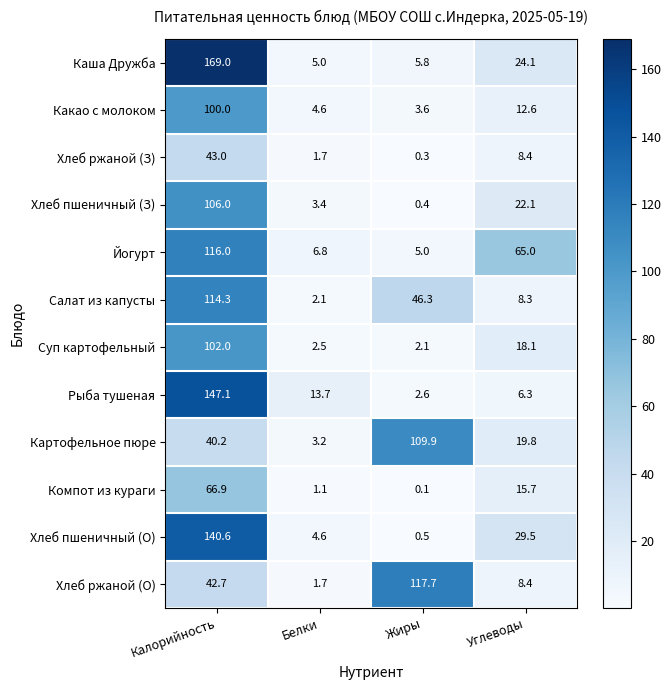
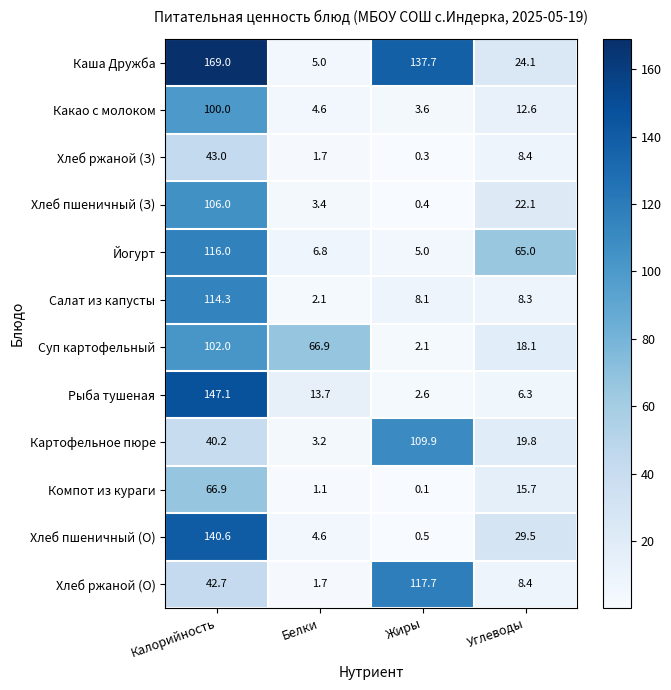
Каша Дружба, Жиры: 5.8 -> 137.7
Салат из капусты, Жиры: 46.3 -> 8.1
Суп картофельный, Белки: 2.5 -> 66.9
